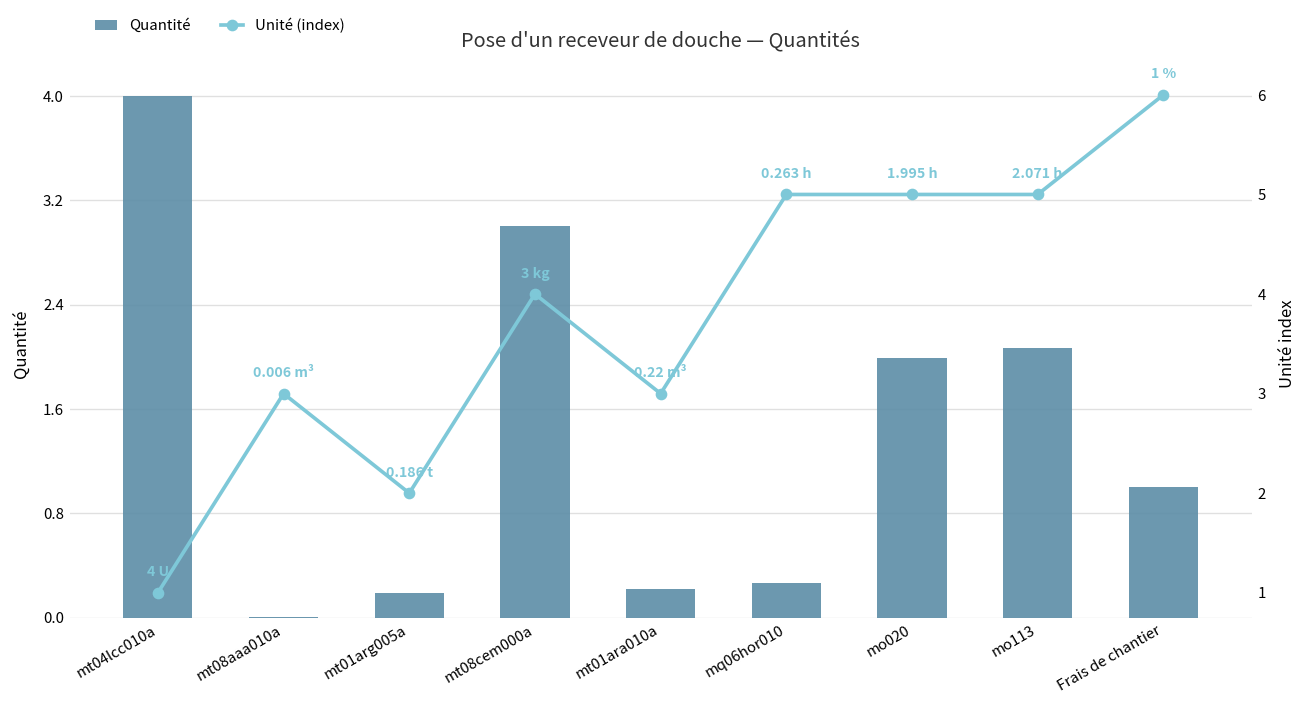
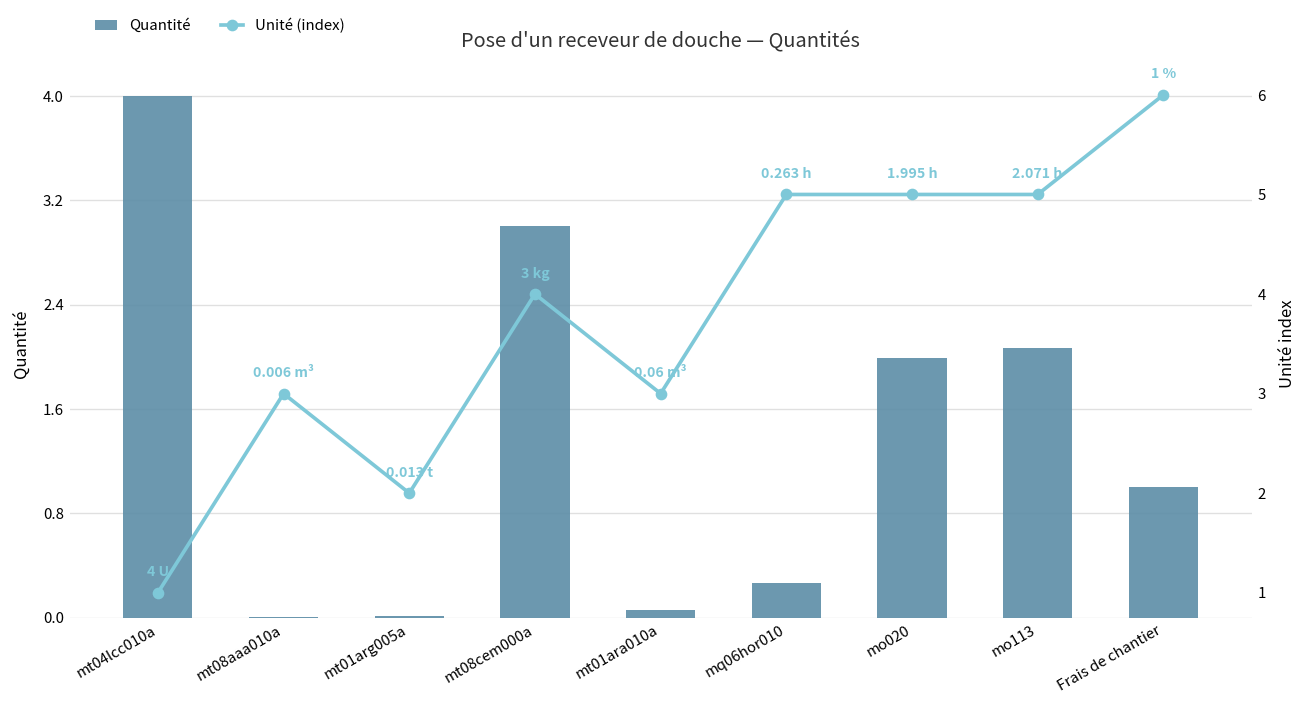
Quantité, mt01arg005a: 0.186 -> 0.013
Quantité, mt01ara010a: 0.22 -> 0.06
